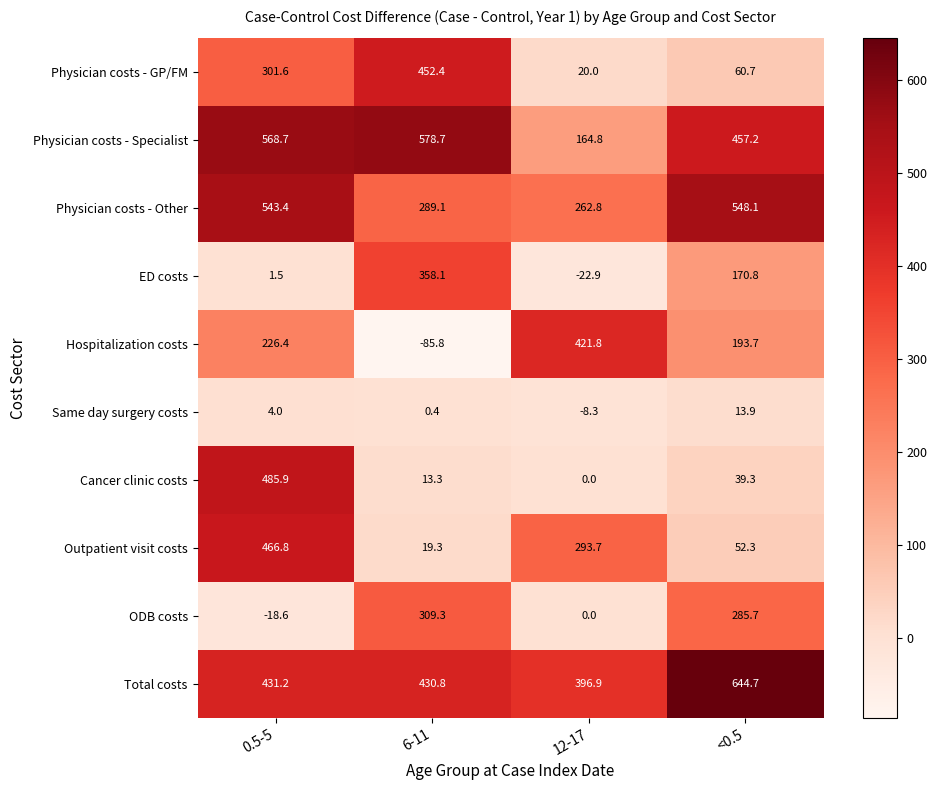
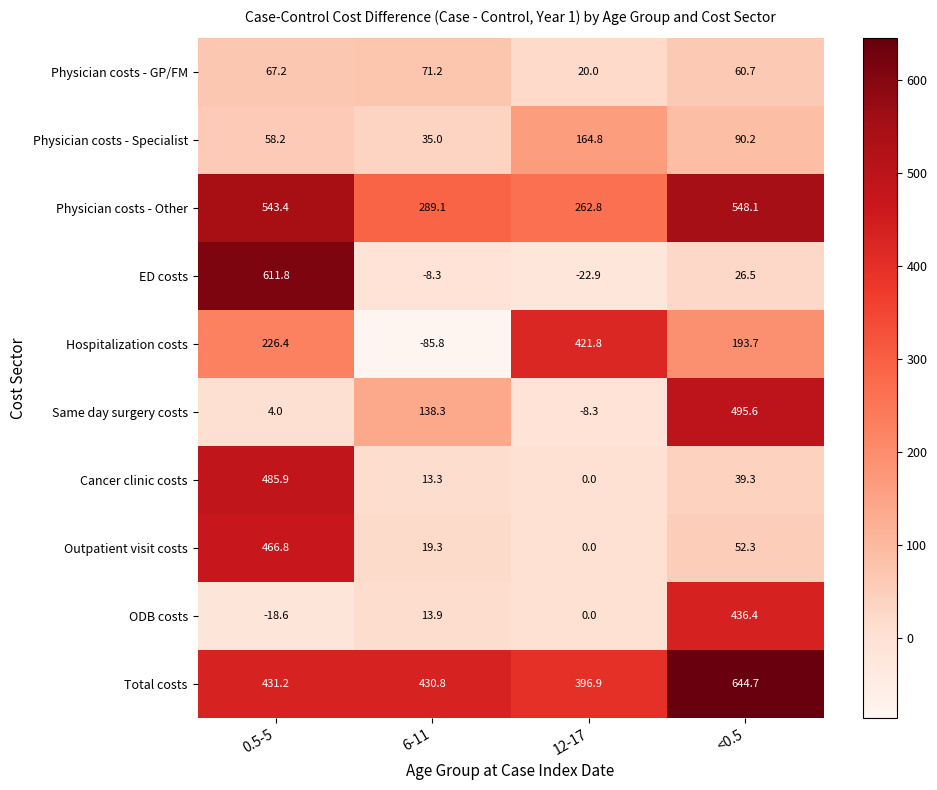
Physician costs - GP/FM, 0.5-5: 301.6 -> 67.2
Physician costs - GP/FM, 6-11: 452.4 -> 71.2
Physician costs - Specialist, 0.5-5: 568.7 -> 58.2
Physician costs - Specialist, 6-11: 578.7 -> 35.0
Physician costs - Specialist, <0.5: 457.2 -> 90.2
ED costs, 0.5-5: 1.5 -> 611.8
ED costs, 6-11: 358.1 -> -8.3
ED costs, <0.5: 170.8 -> 26.5
Same day surgery costs, 6-11: 0.4 -> 138.3
Same day surgery costs, <0.5: 13.9 -> 495.6
Outpatient visit costs, 12-17: 293.7 -> 0.0
ODB costs, 6-11: 309.3 -> 13.9
ODB costs, <0.5: 285.7 -> 436.4
